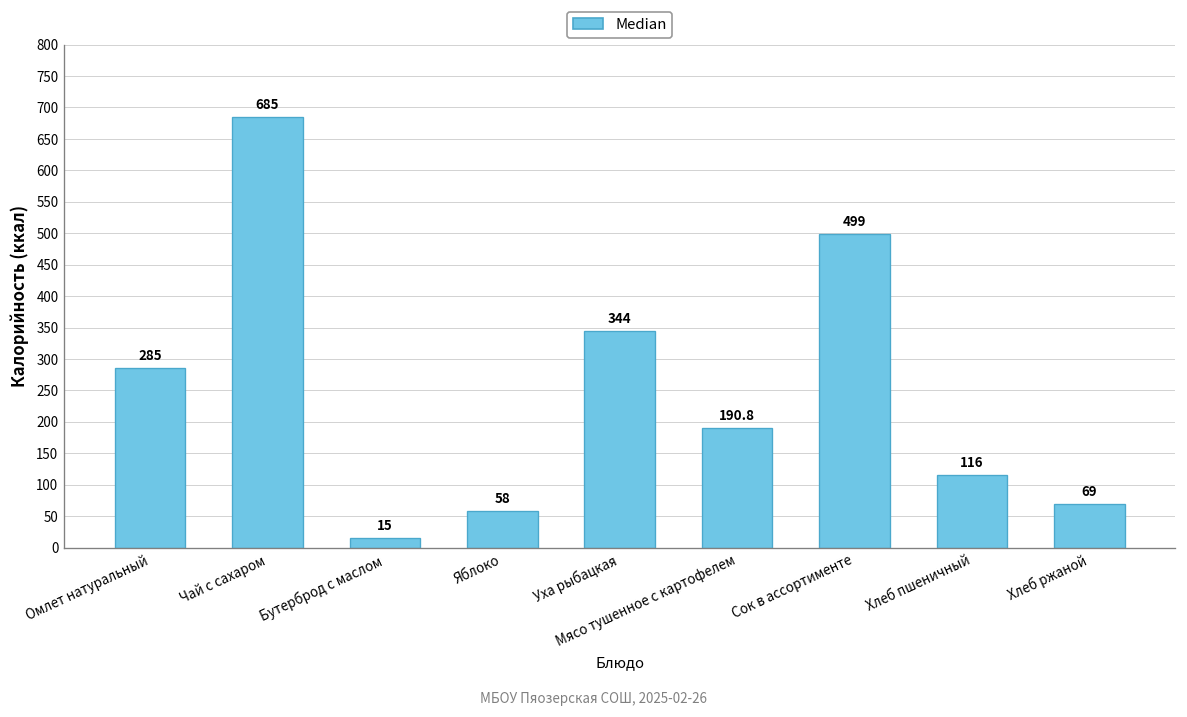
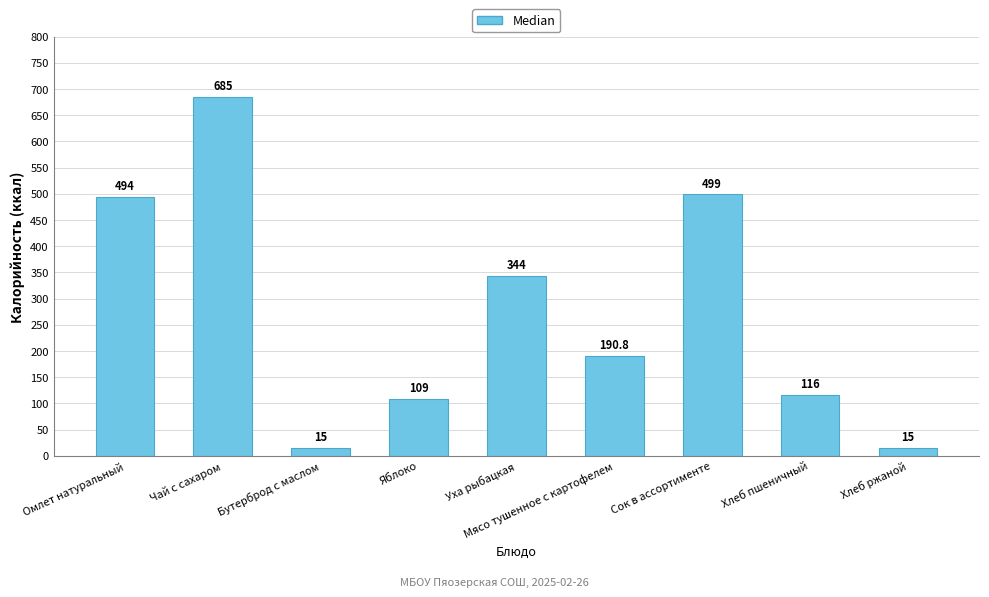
Омлет натуральный: 285 -> 494
Яблоко: 58 -> 109
Хлеб ржаной: 69 -> 15
